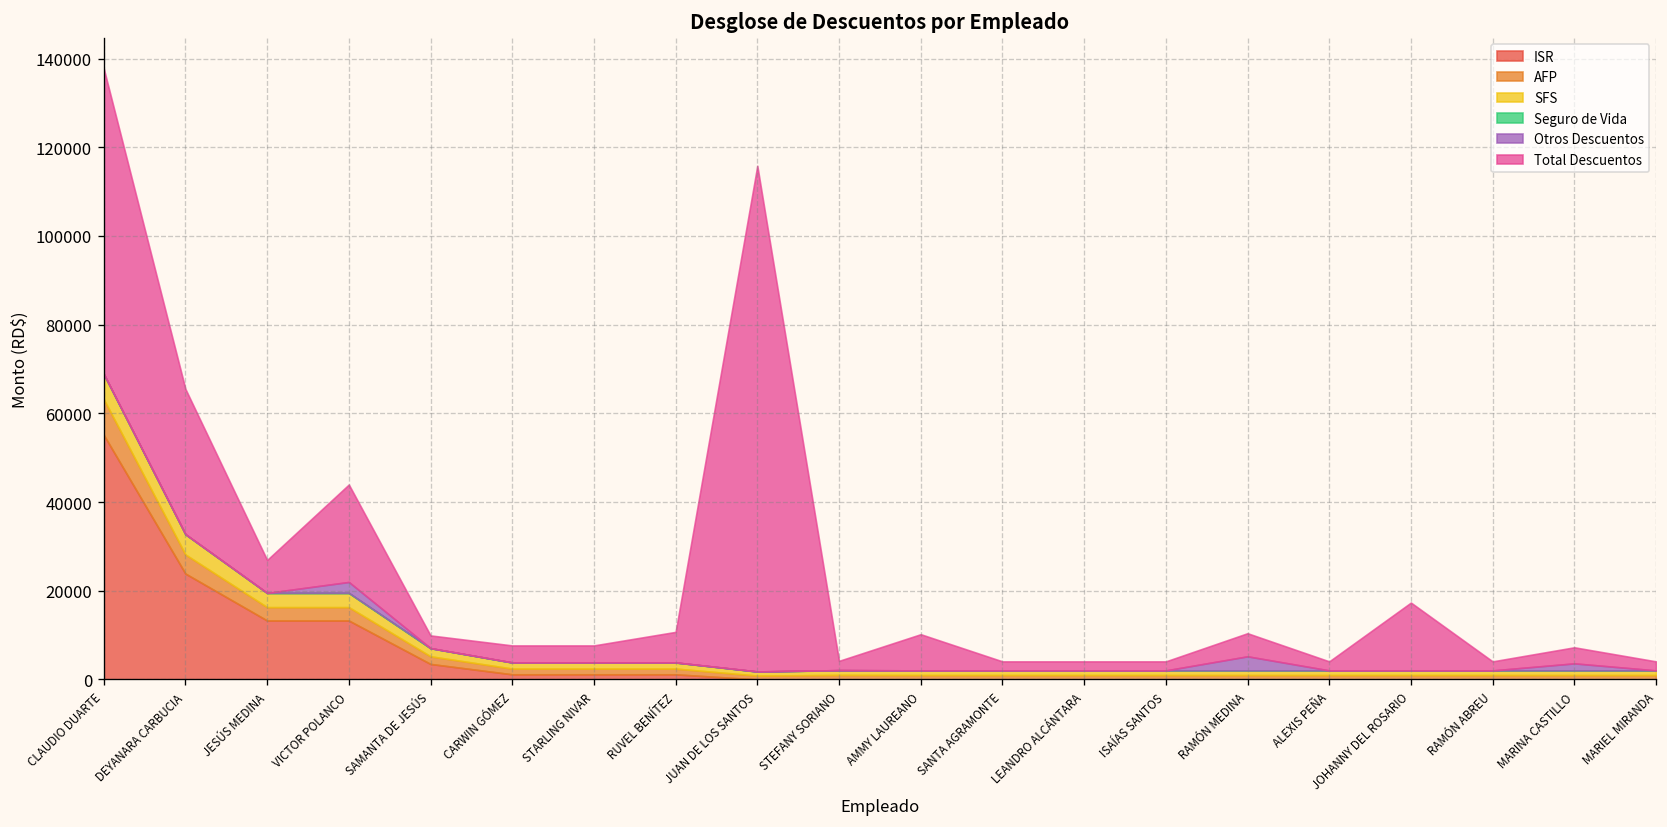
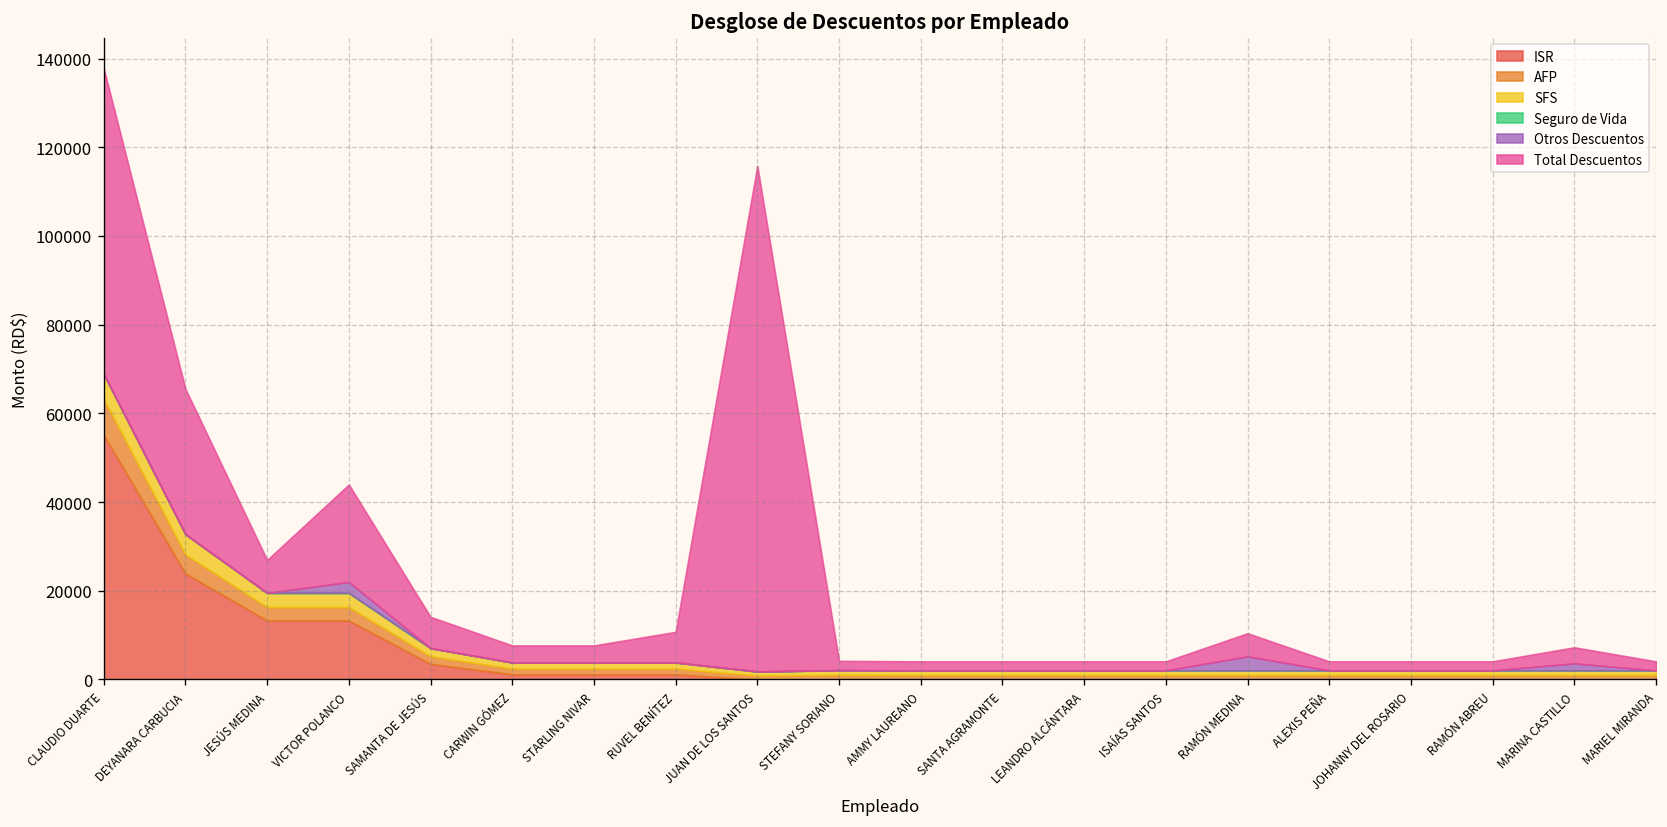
Total Descuentos, SAMANTA DE JESÚS: 3000 -> 7000
Total Descuentos, AMMY LAUREANO: 8000 -> 2000
Total Descuentos, JOHANNY DEL ROSARIO: 15000 -> 2000
